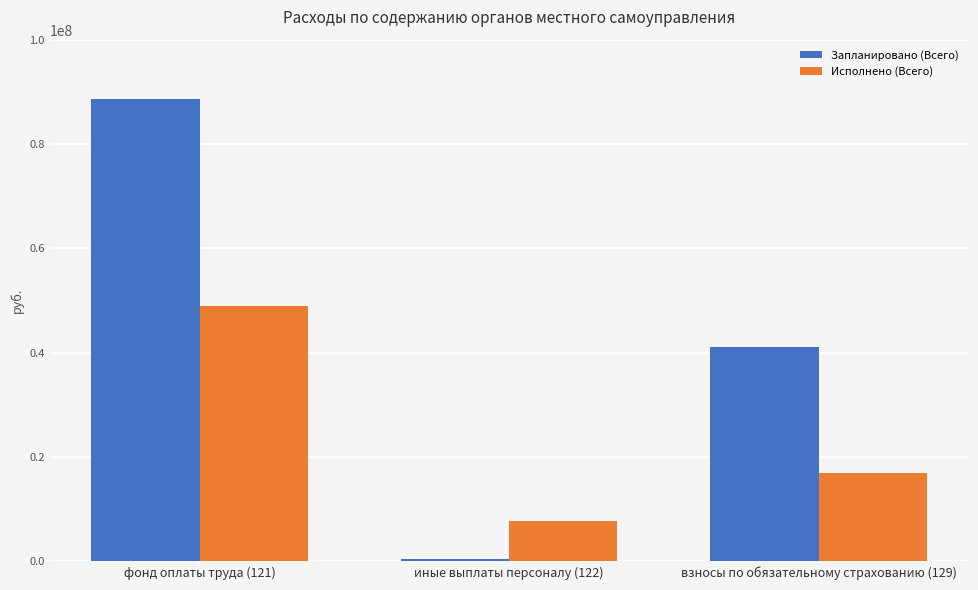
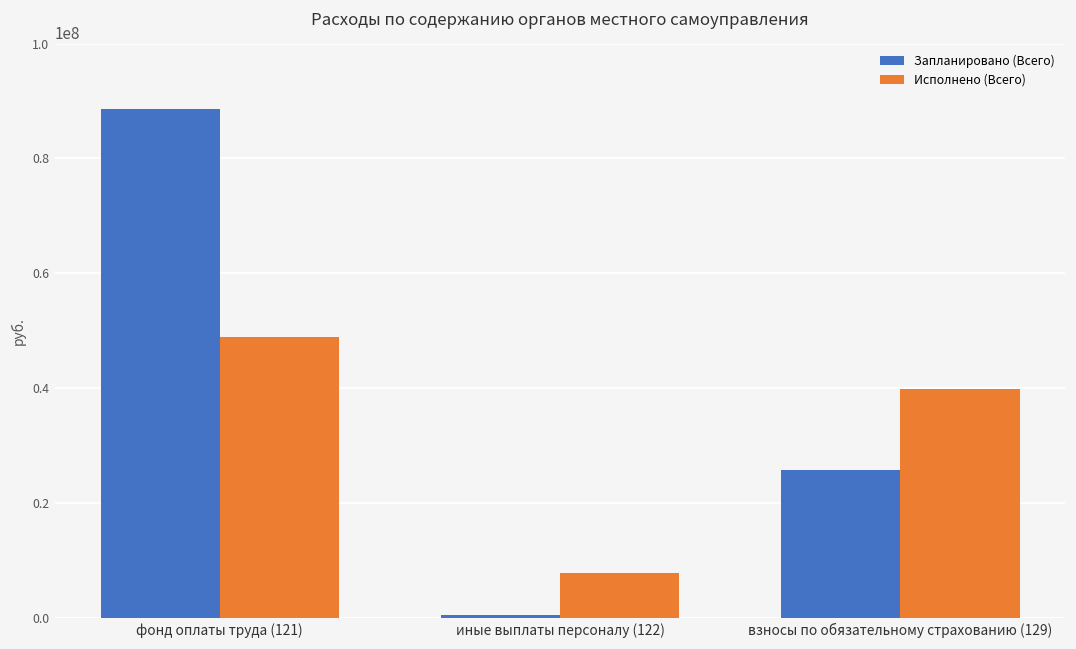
Запланировано (Всего), взносы по обязательному страхованию (129): 41000000 -> 26000000
Исполнено (Всего), взносы по обязательному страхованию (129): 17000000 -> 40000000
